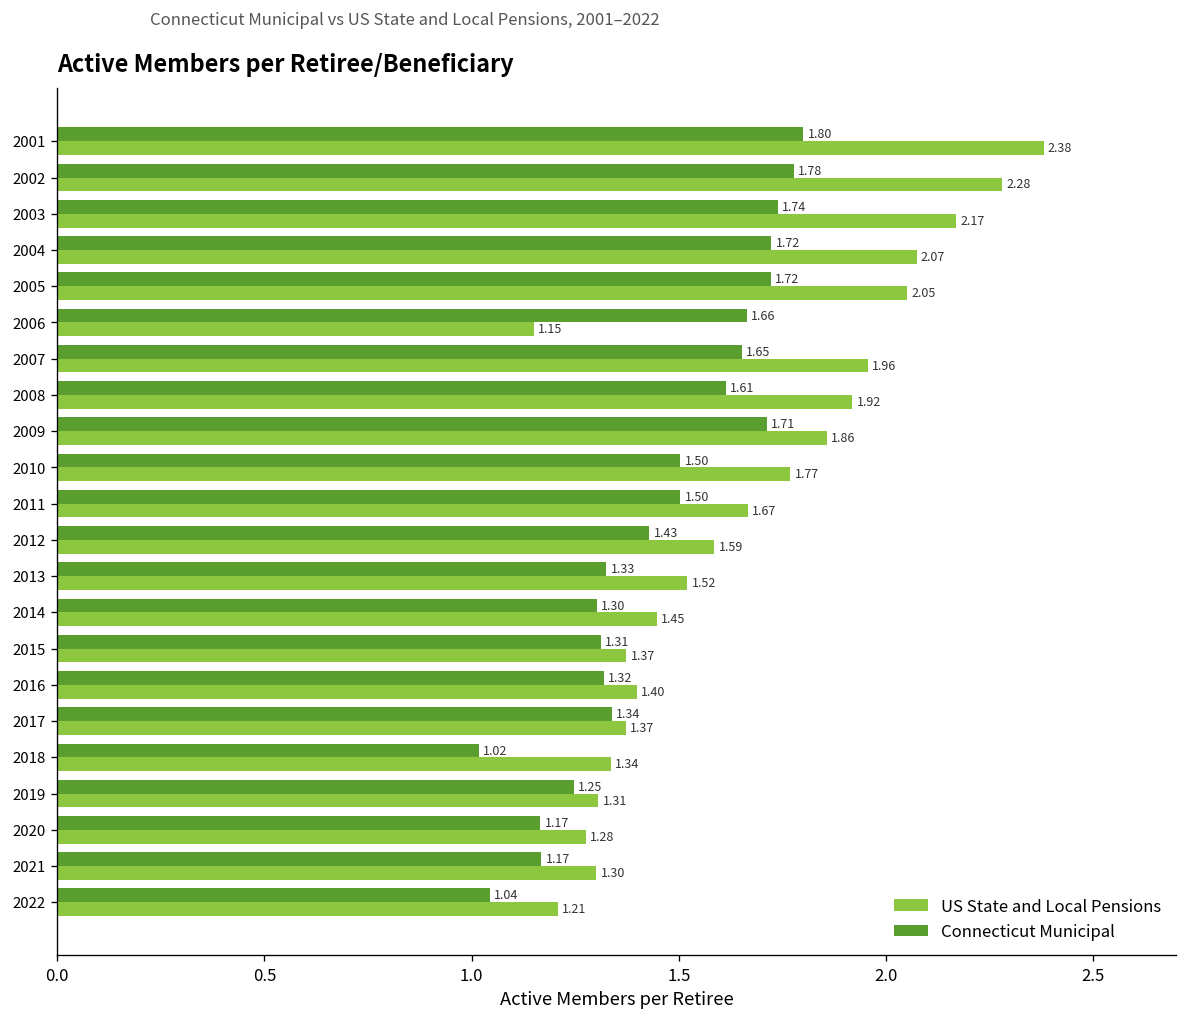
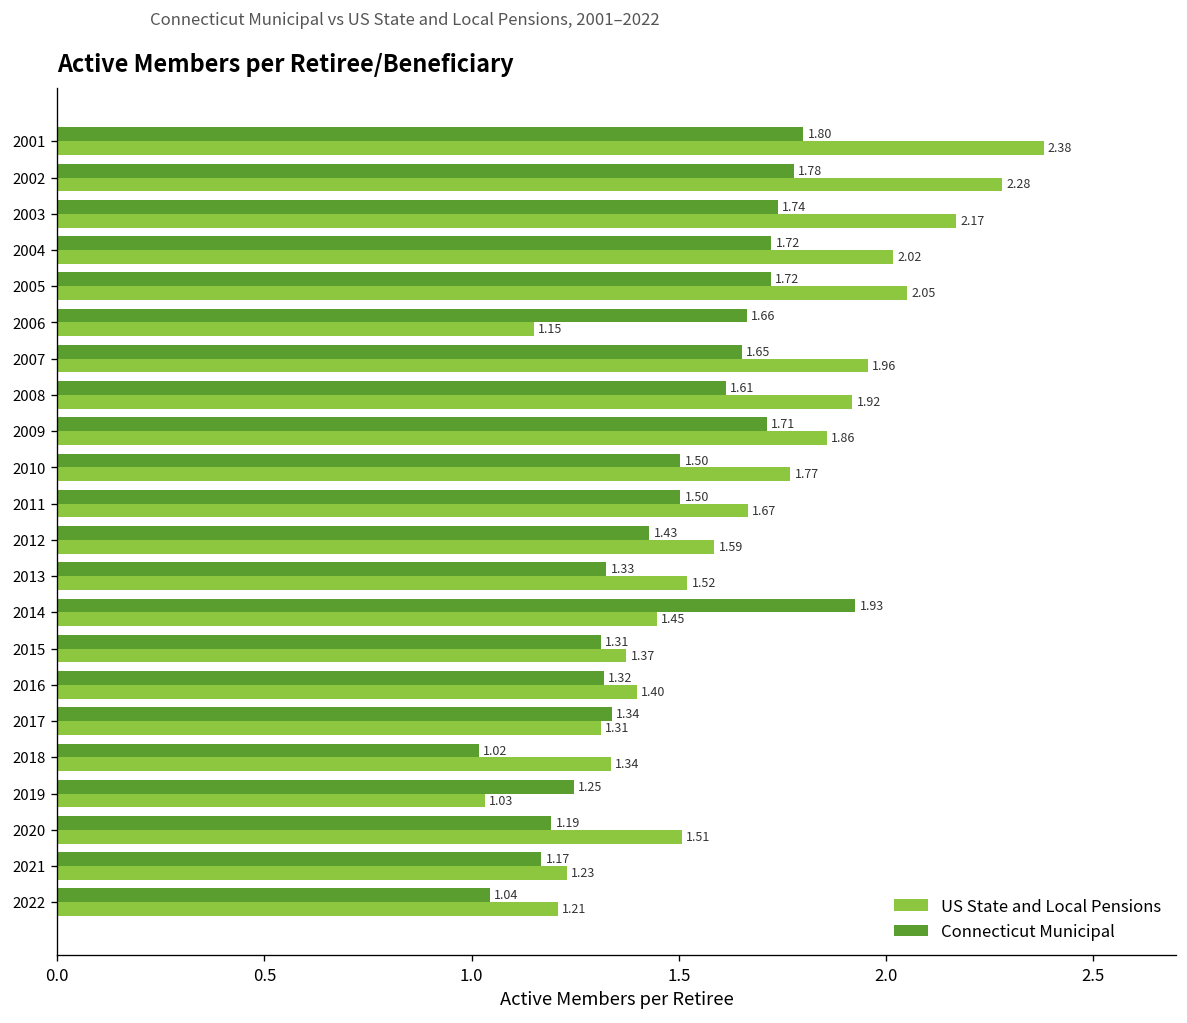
US State and Local Pensions, 2004: 2.07 -> 2.02
Connecticut Municipal, 2014: 1.30 -> 1.93
US State and Local Pensions, 2017: 1.37 -> 1.31
US State and Local Pensions, 2019: 1.31 -> 1.03
Connecticut Municipal, 2020: 1.17 -> 1.19
US State and Local Pensions, 2020: 1.28 -> 1.51
US State and Local Pensions, 2021: 1.30 -> 1.23
